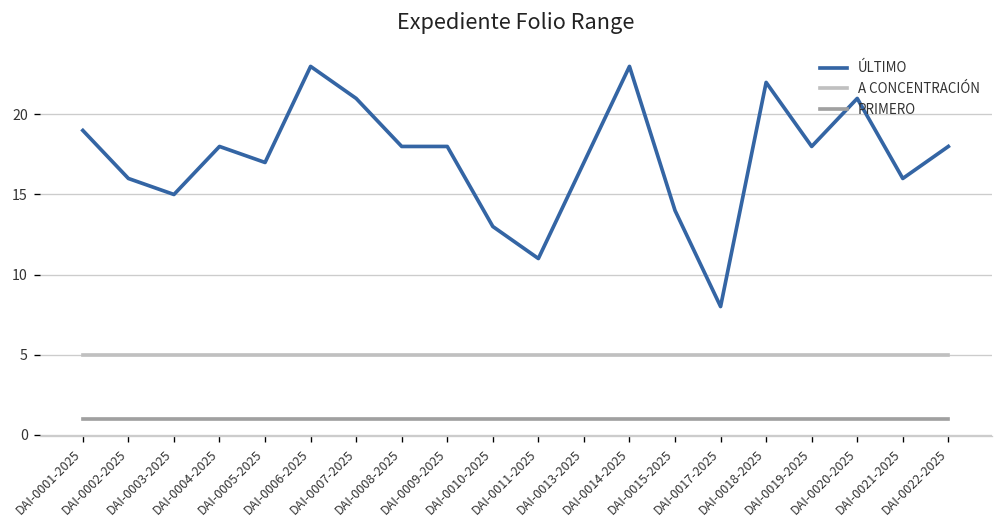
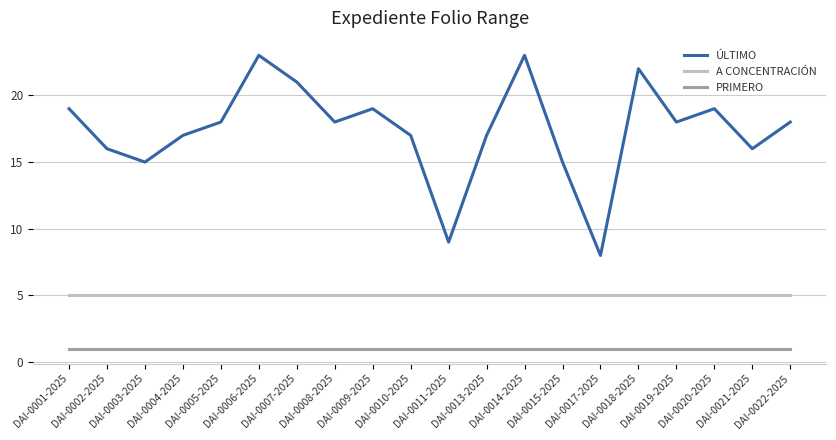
ÚLTIMO, DAI-0004-2025: 18 -> 17
ÚLTIMO, DAI-0005-2025: 17 -> 18
ÚLTIMO, DAI-0009-2025: 18 -> 19
ÚLTIMO, DAI-0010-2025: 13 -> 17
ÚLTIMO, DAI-0011-2025: 11 -> 9
ÚLTIMO, DAI-0015-2025: 14 -> 15
ÚLTIMO, DAI-0020-2025: 21 -> 19
